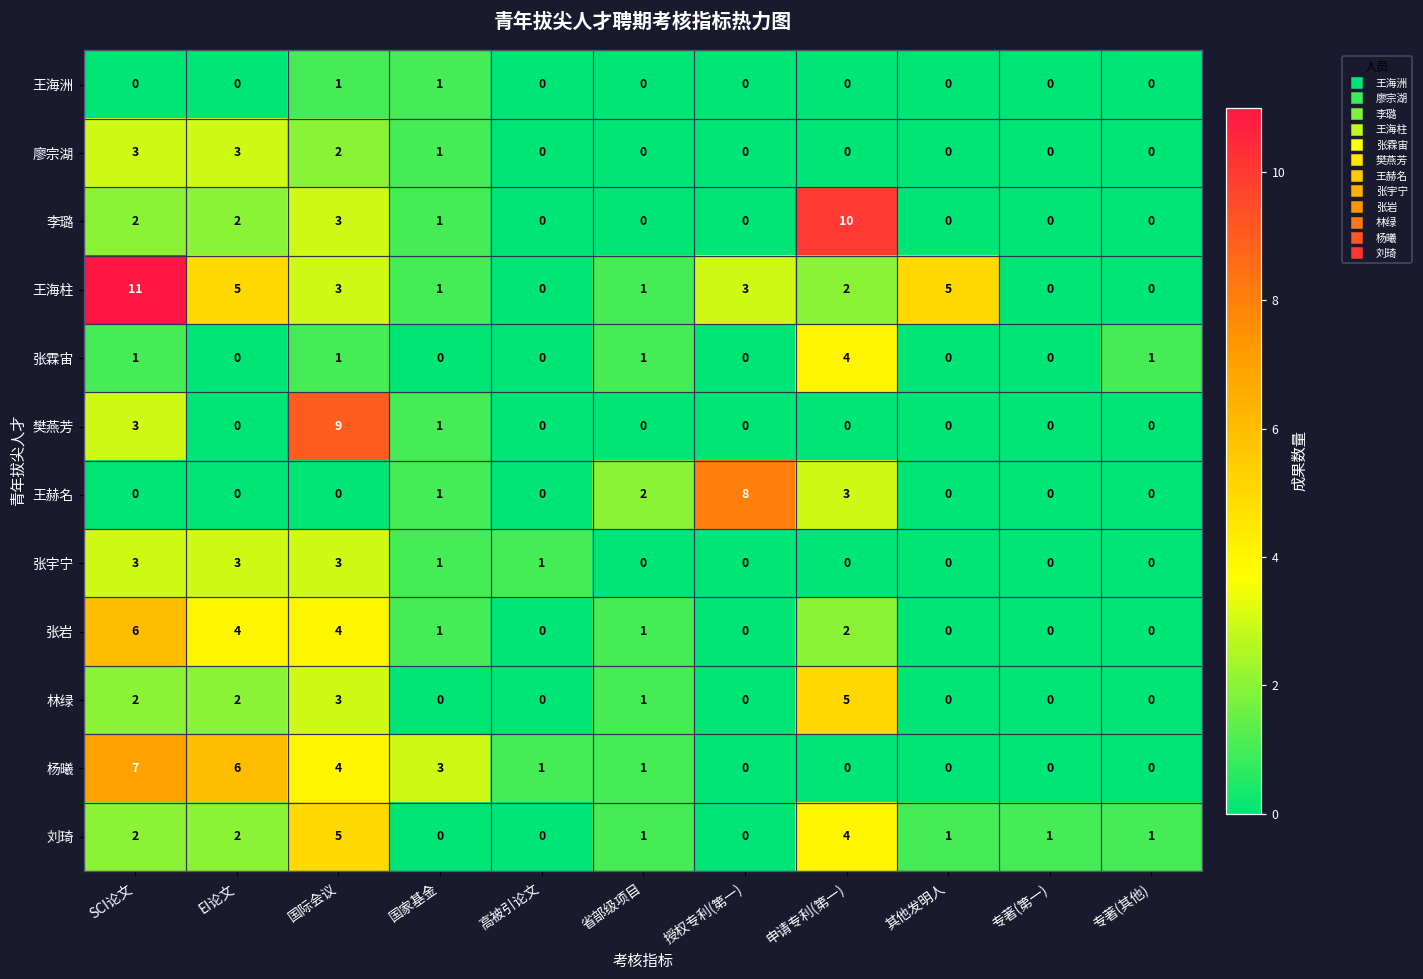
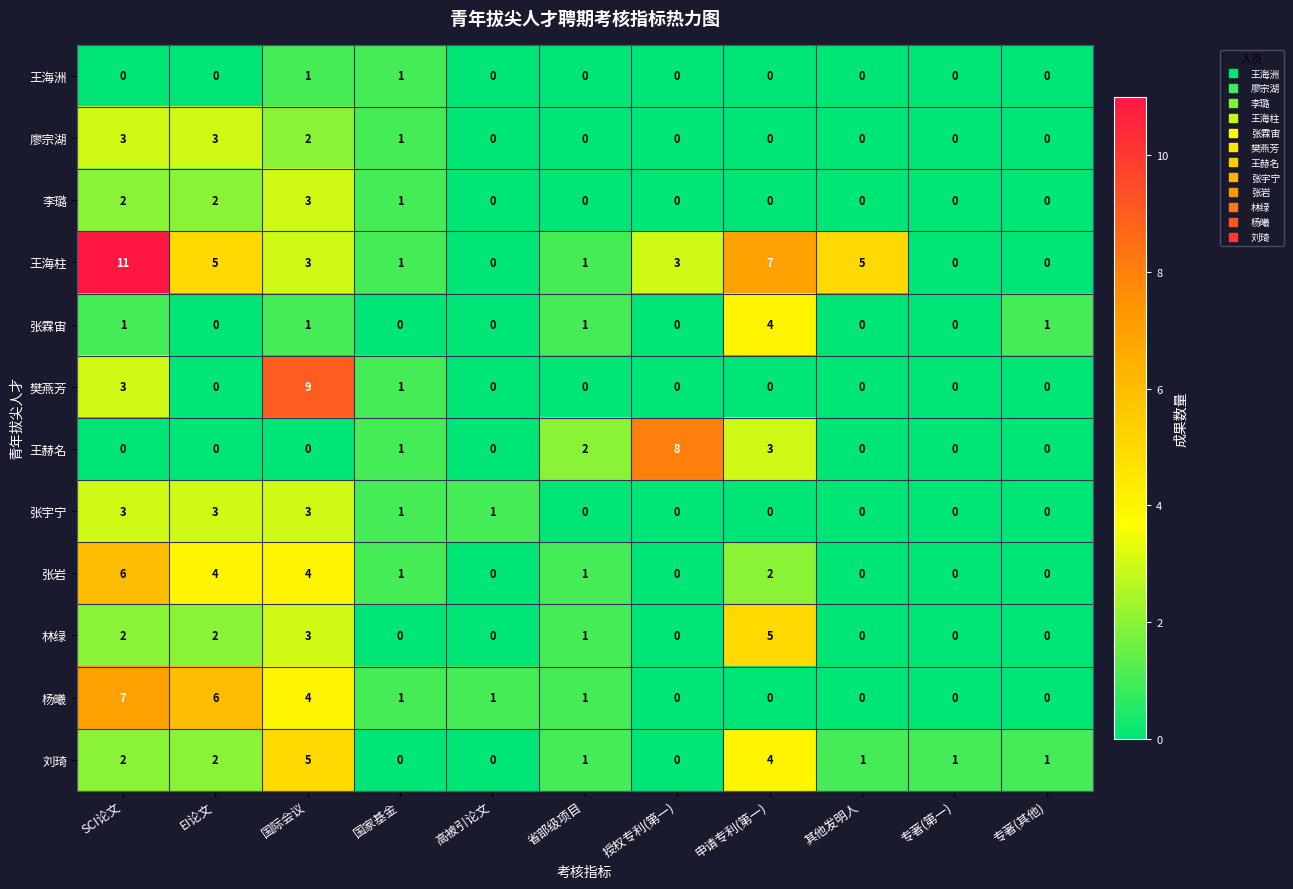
李璐, 申请专利(第一): 10 -> 0
王海柱, 申请专利(第一): 2 -> 7
杨曦, 国家基金: 3 -> 1
